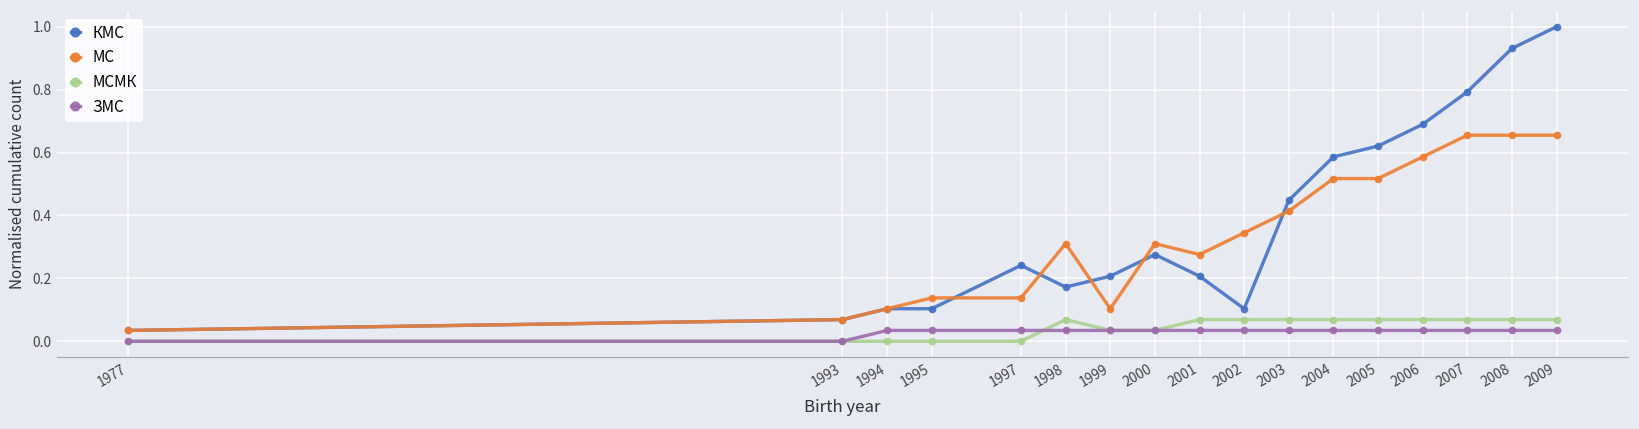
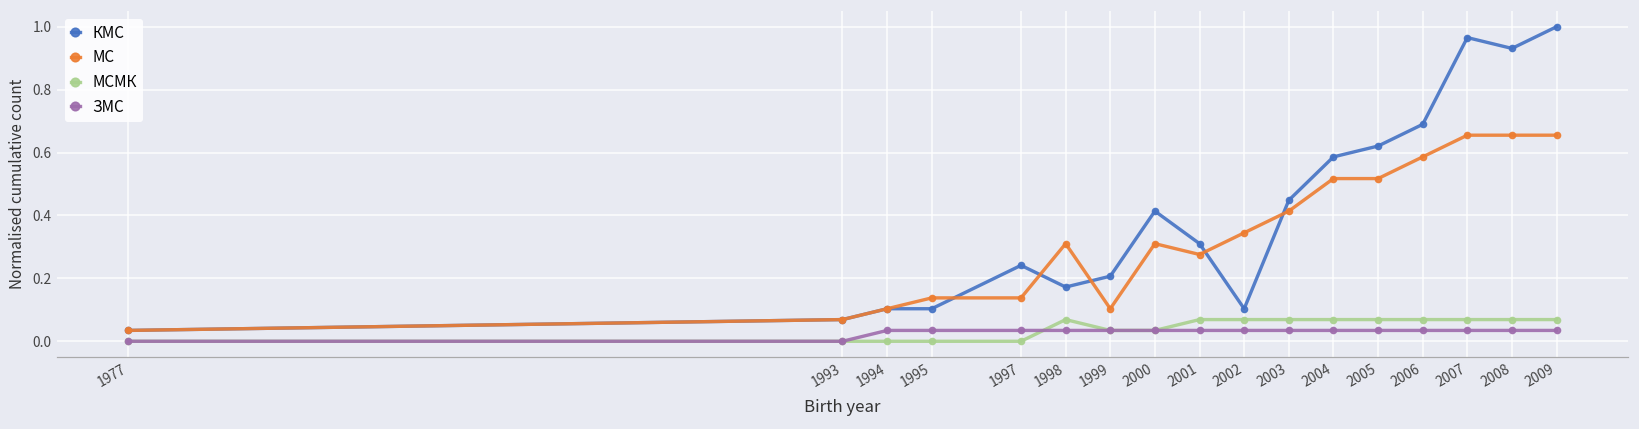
КМС, 2000: 0.28 -> 0.41
КМС, 2001: 0.21 -> 0.31
КМС, 2007: 0.79 -> 0.97
